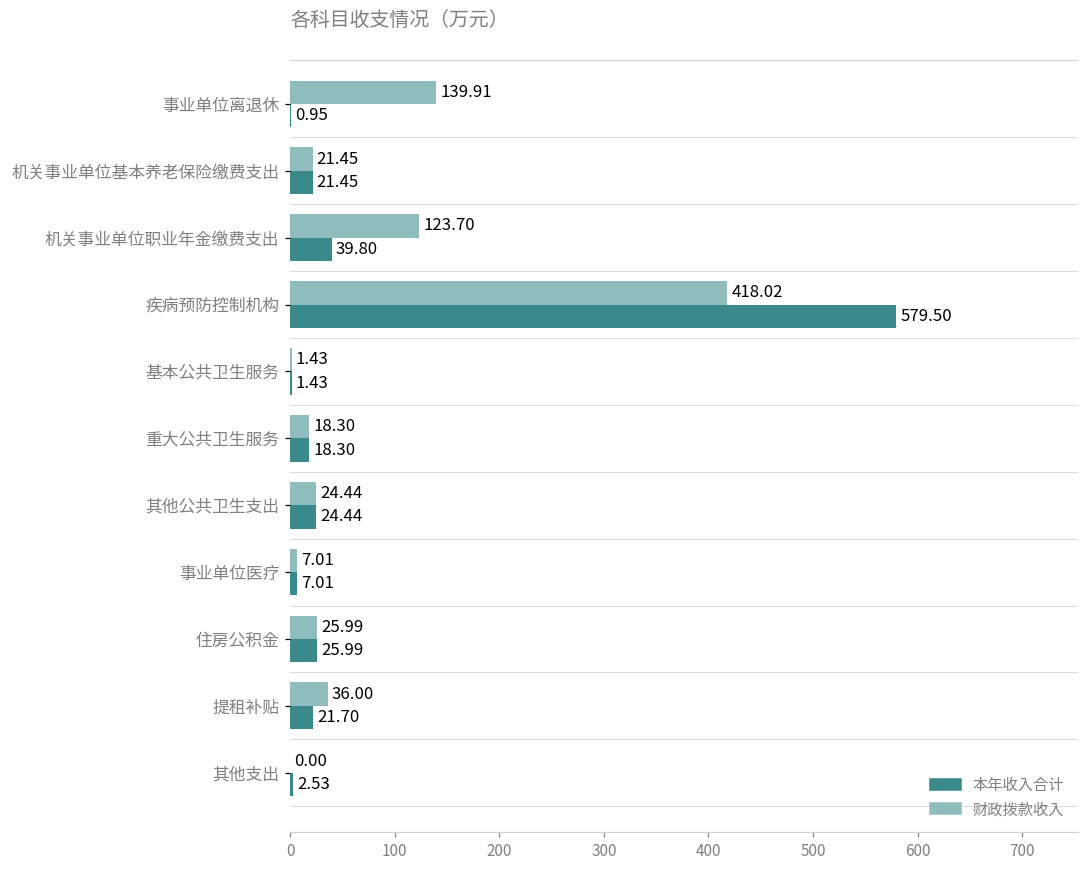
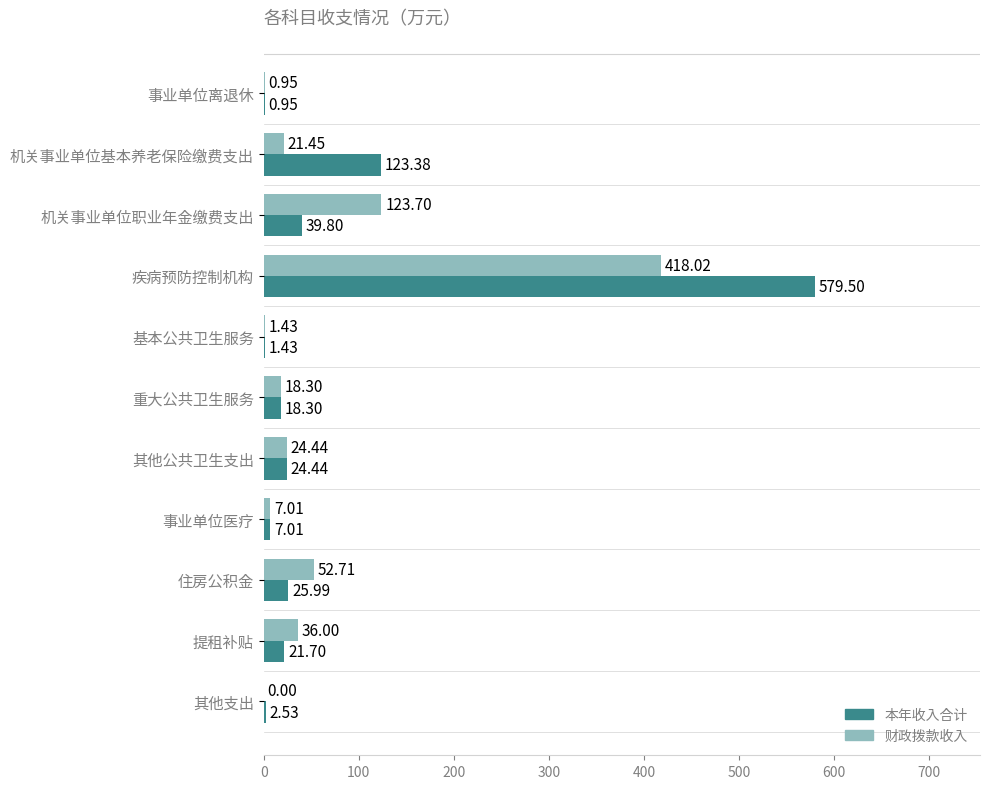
财政拨款收入, 事业单位离退休: 139.91 -> 0.95
本年收入合计, 机关事业单位基本养老保险缴费支出: 21.45 -> 123.38
财政拨款收入, 住房公积金: 25.99 -> 52.71
